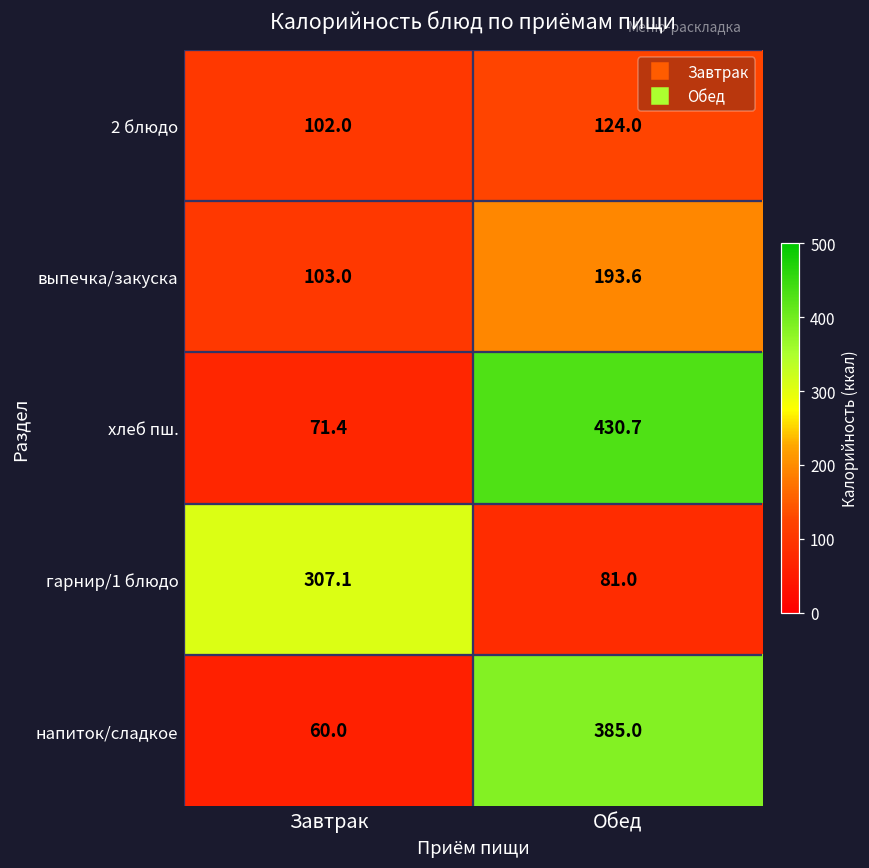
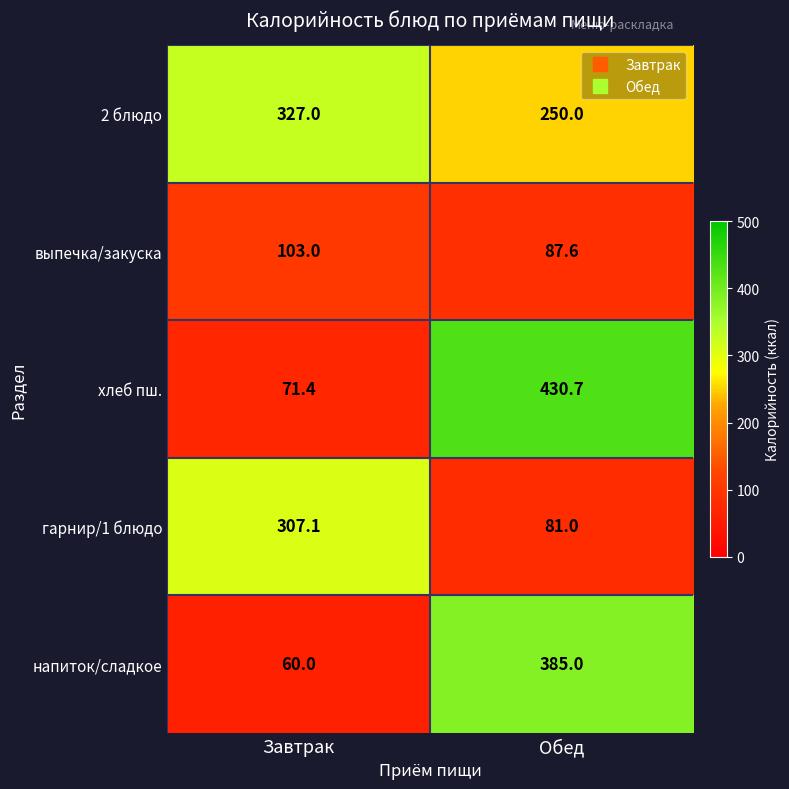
2 блюдо, Завтрак: 102.0 -> 327.0
2 блюдо, Обед: 124.0 -> 250.0
выпечка/закуска, Обед: 193.6 -> 87.6
